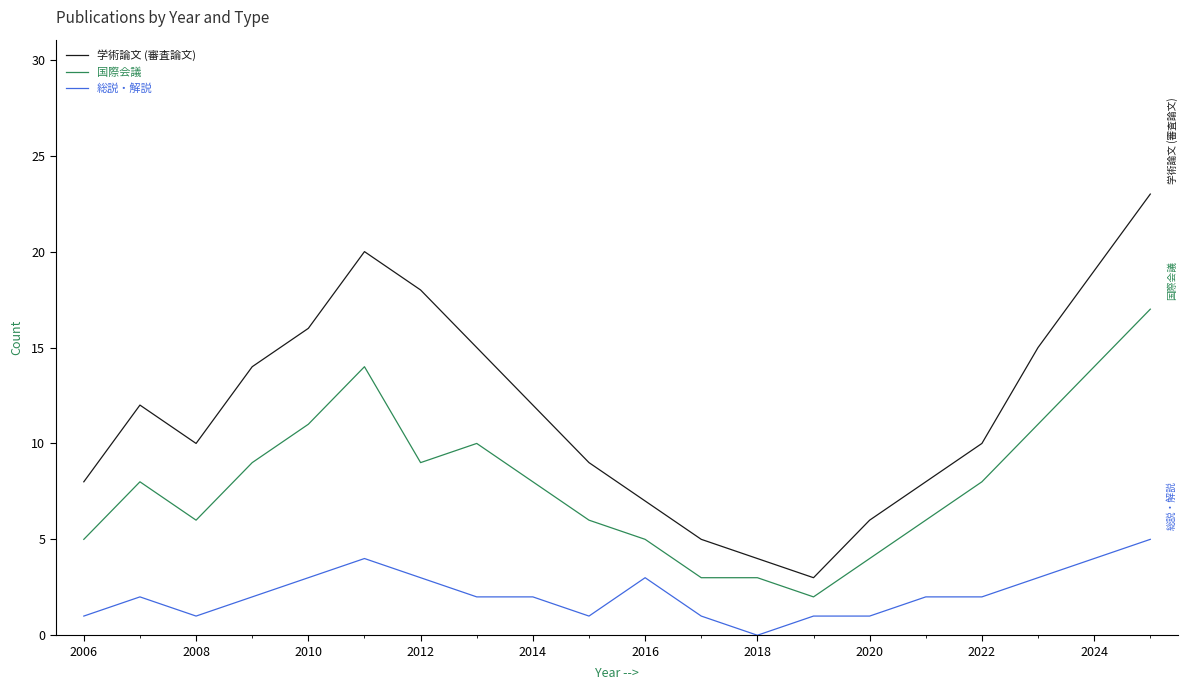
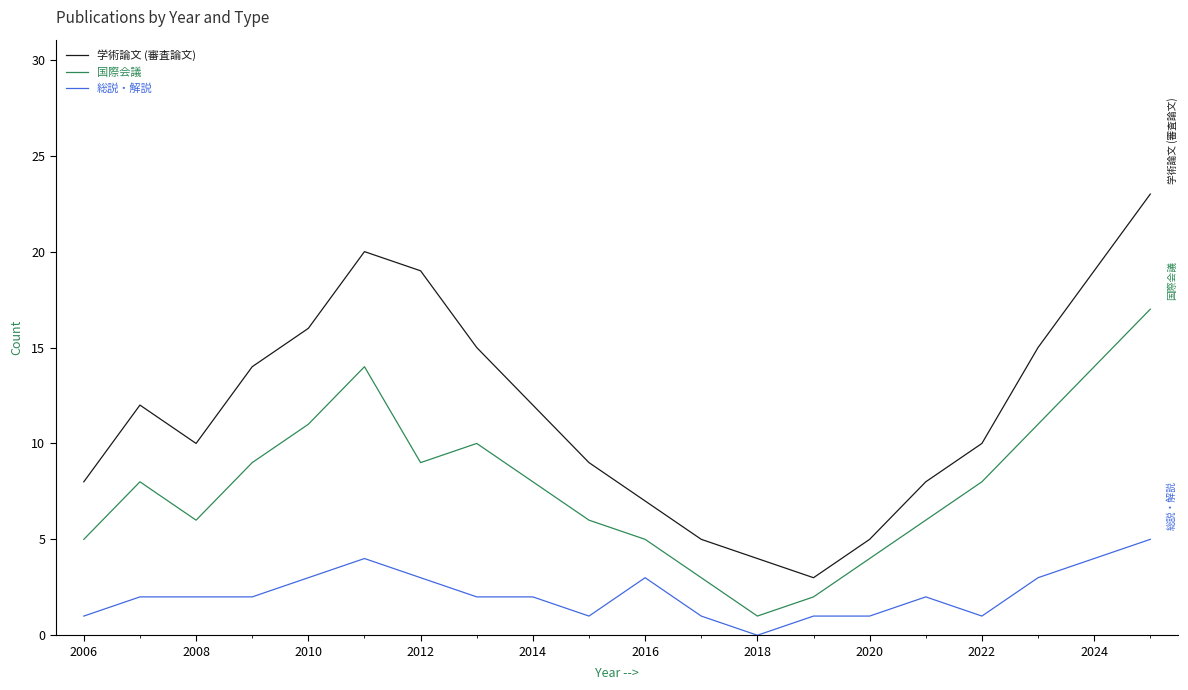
総説・解説, 2008: 1 -> 2
学術論文 (審査論文), 2012: 18 -> 19
国際会議, 2018: 3 -> 1
学術論文 (審査論文), 2020: 6 -> 5
総説・解説, 2022: 2 -> 1
